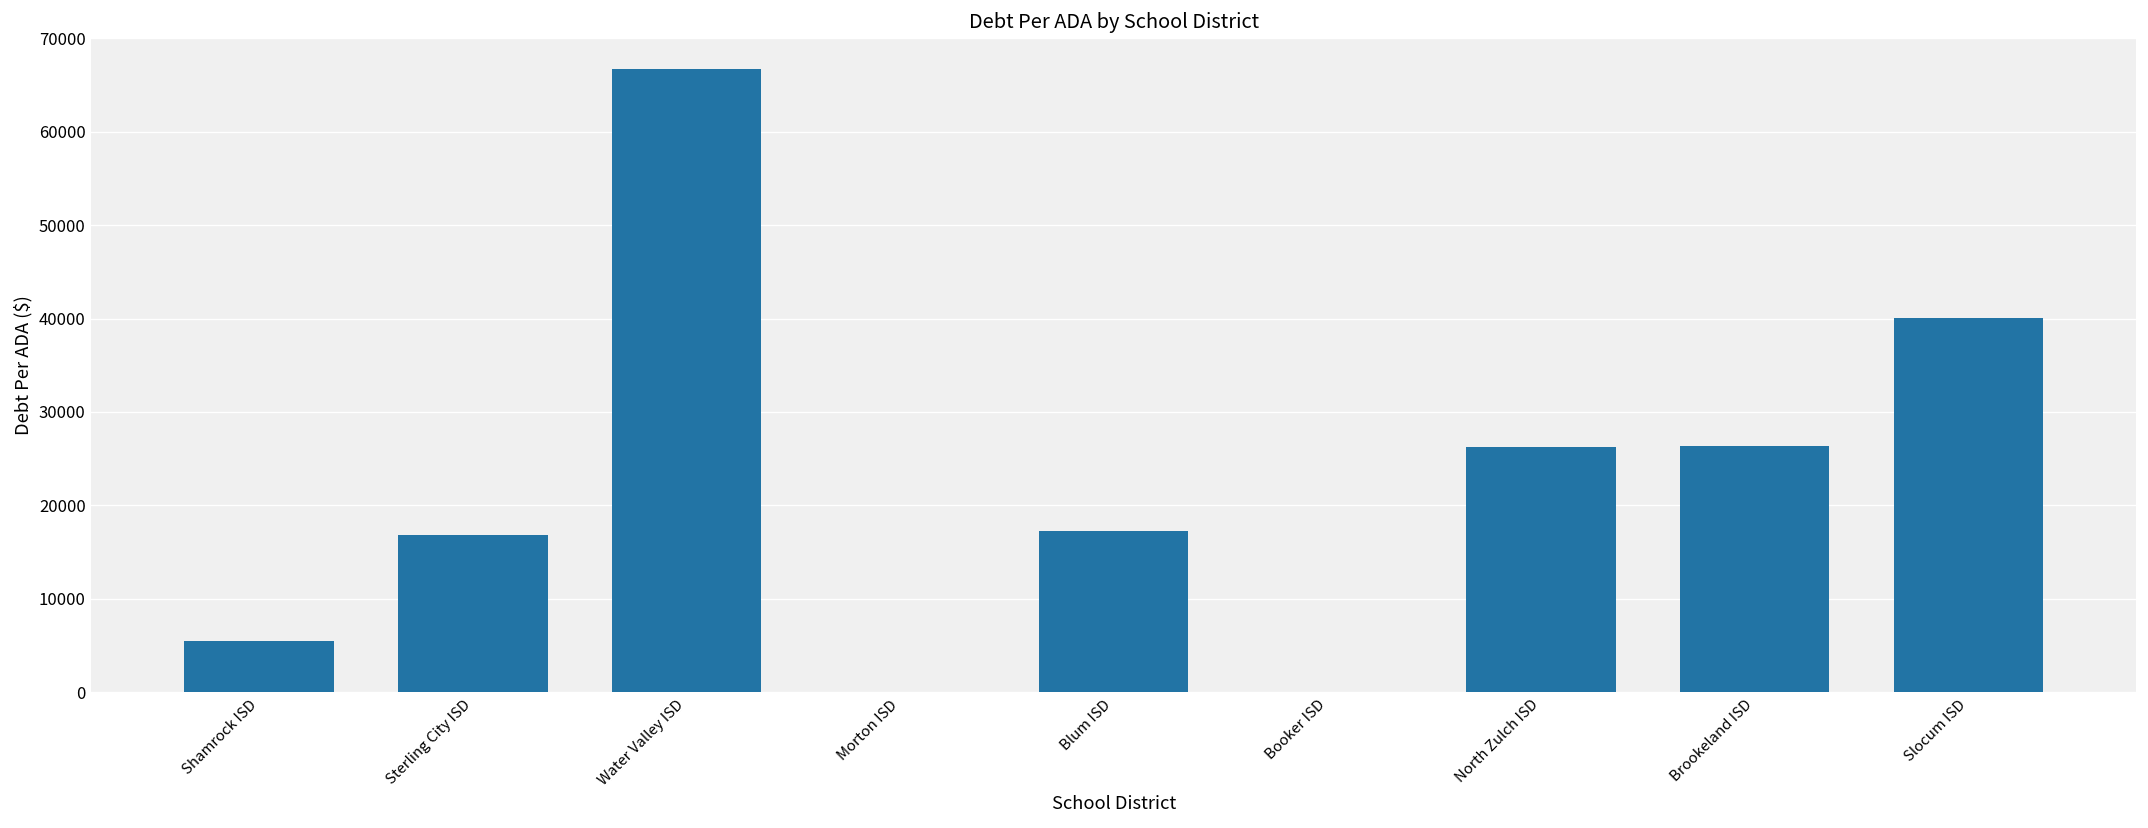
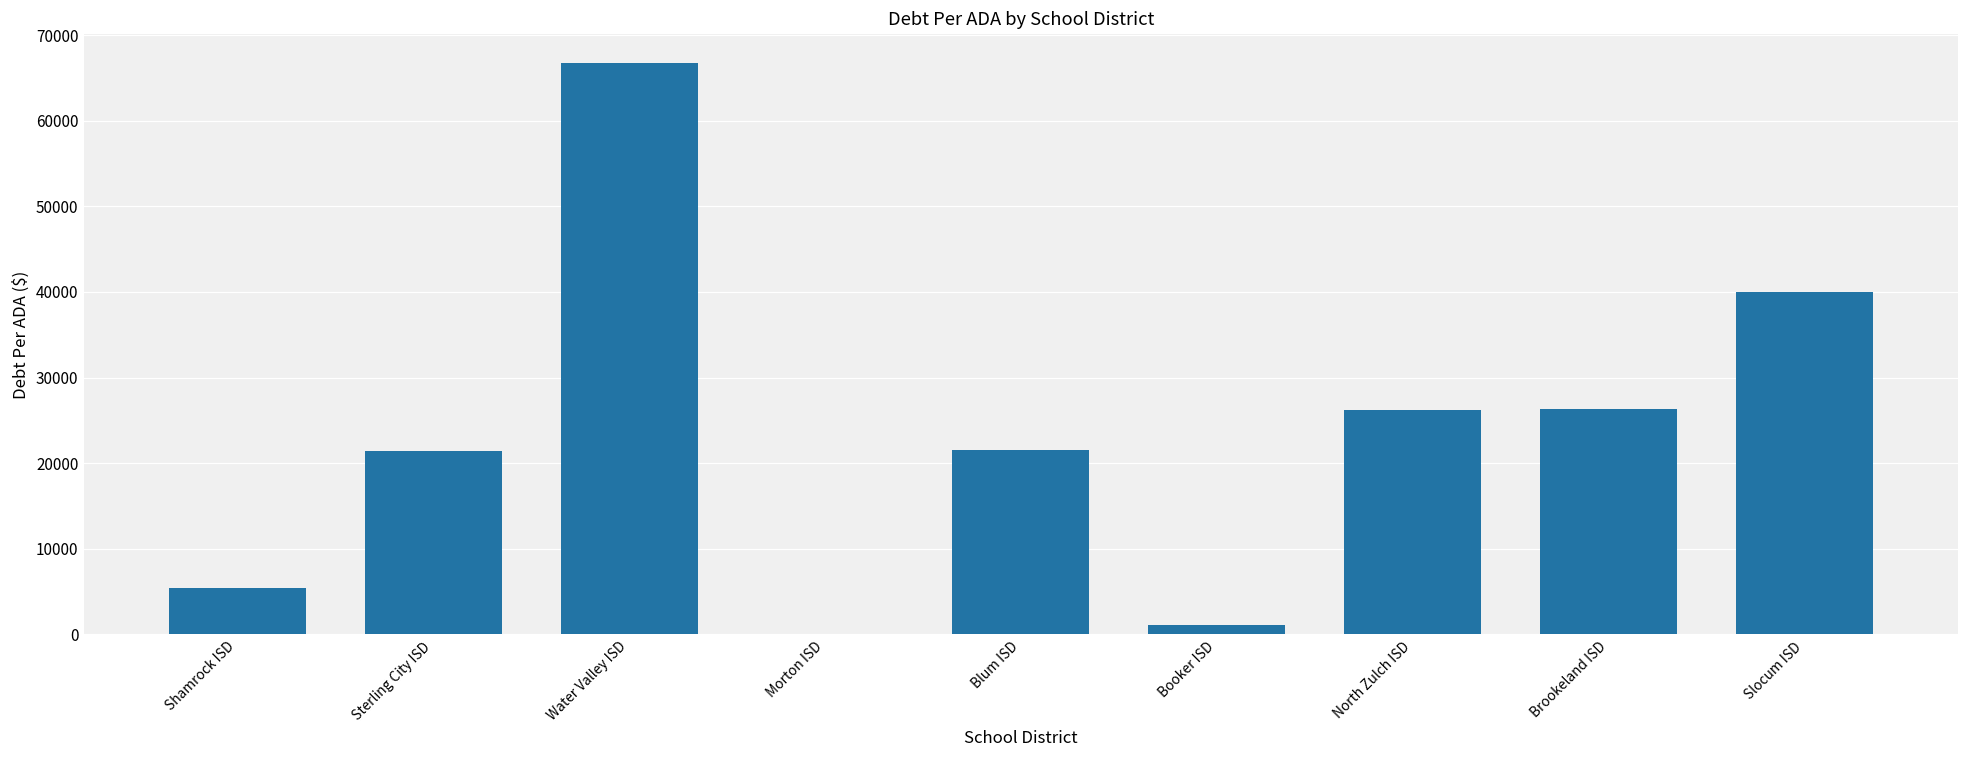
Sterling City ISD: 17000 -> 21000
Blum ISD: 17000 -> 22000
Booker ISD: 0 -> 1000
